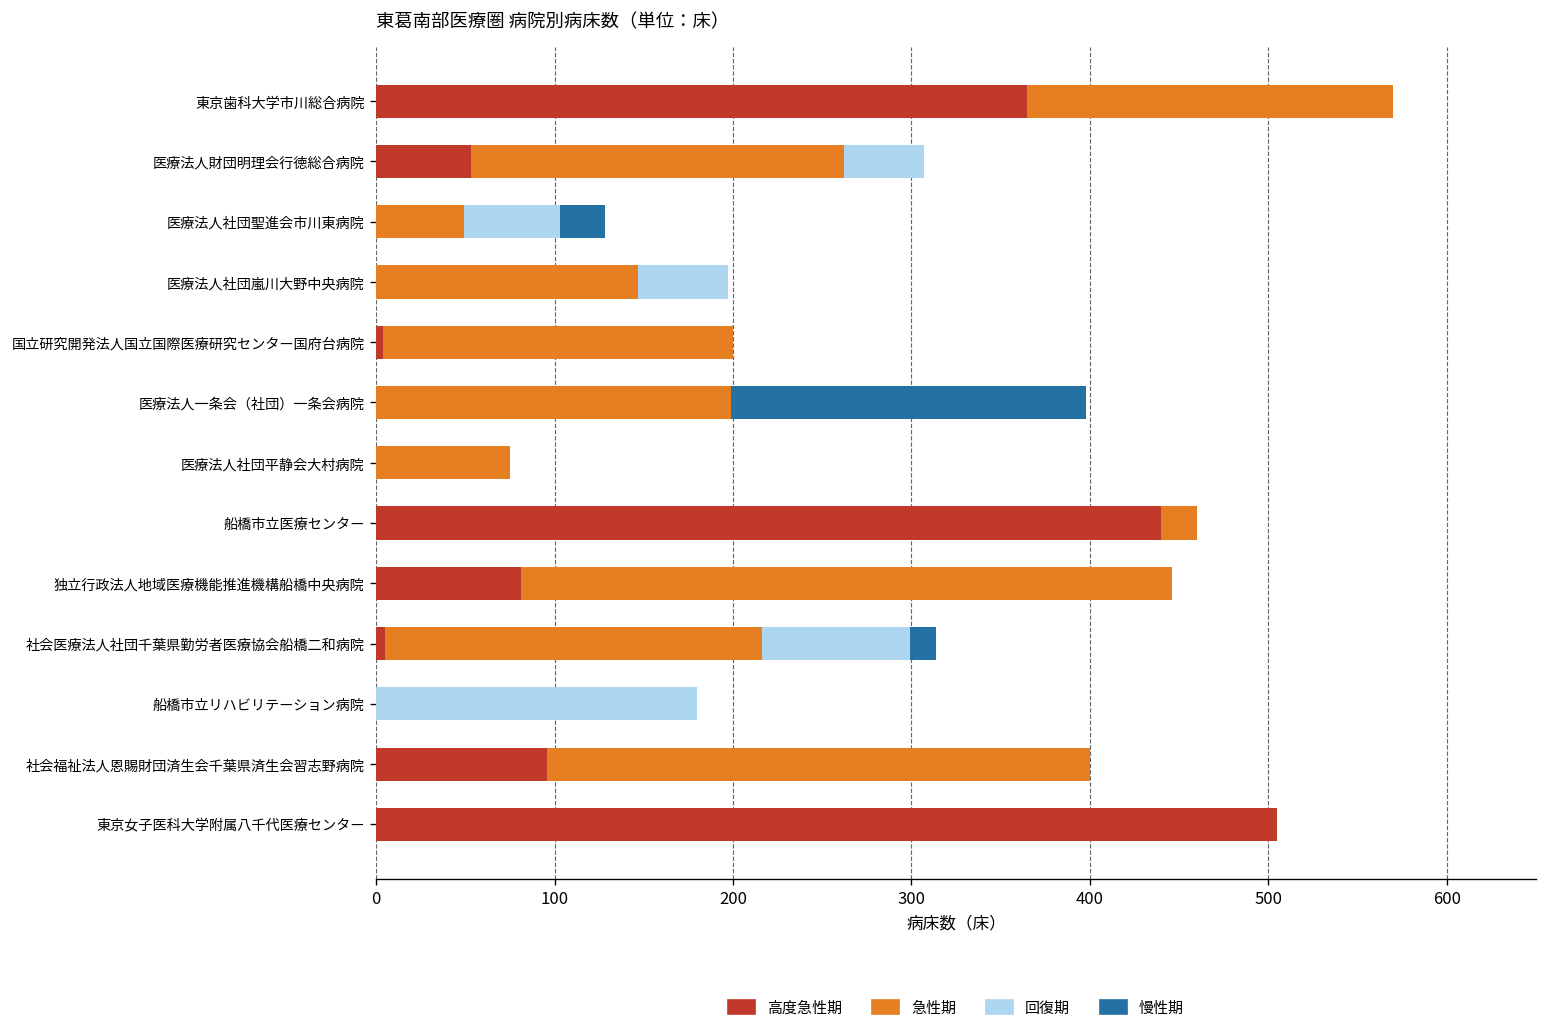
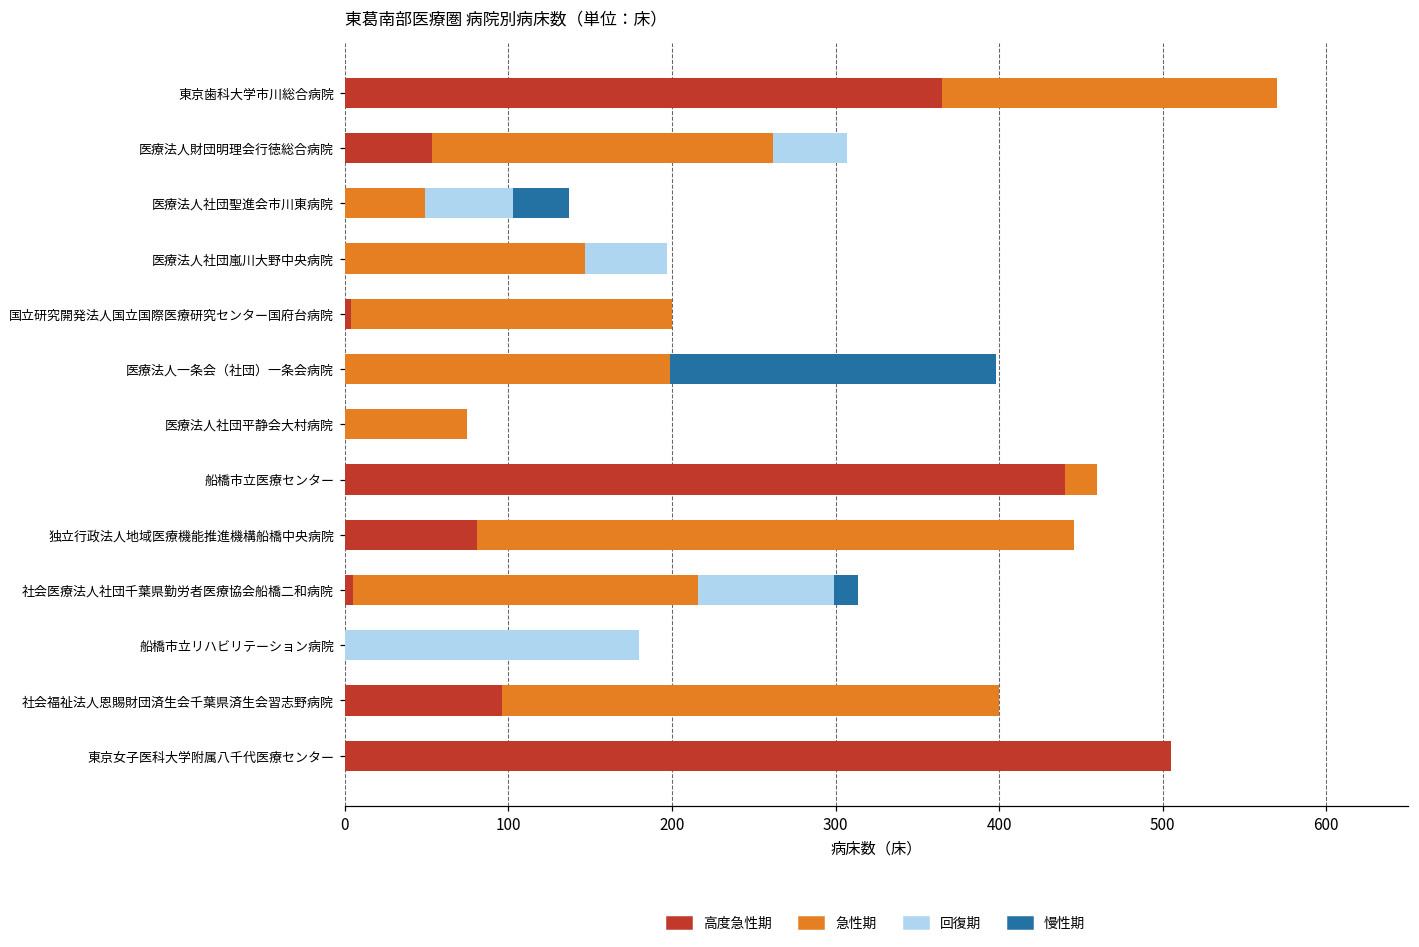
慢性期, 医療法人社団聖進会市川東病院: 25 -> 34
